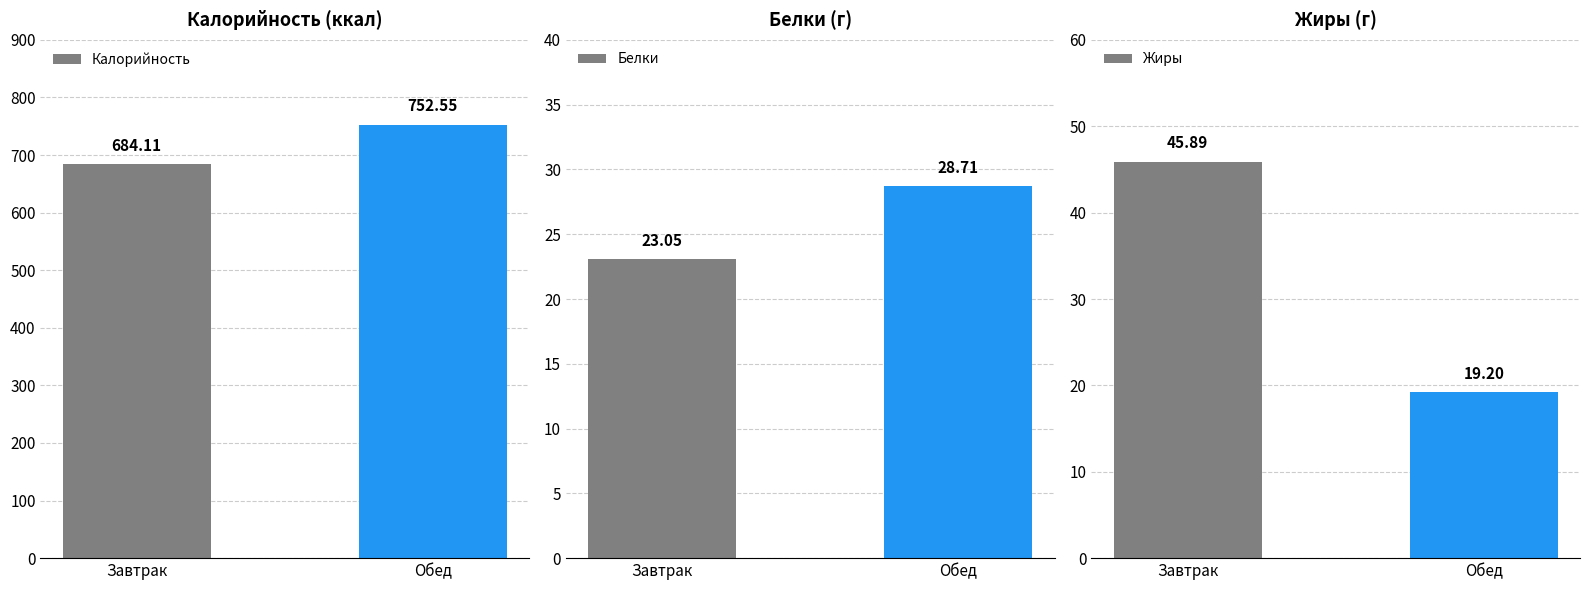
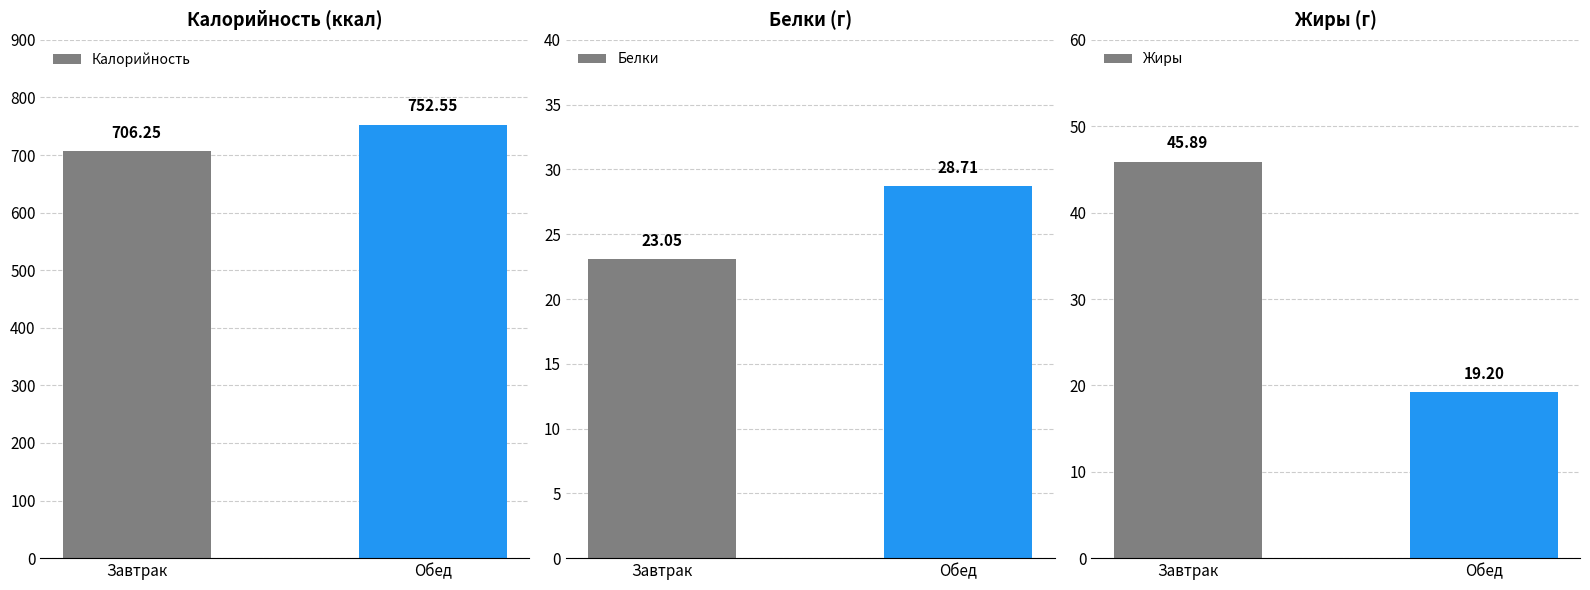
Калорийность (ккал), Завтрак: 684.11 -> 706.25
